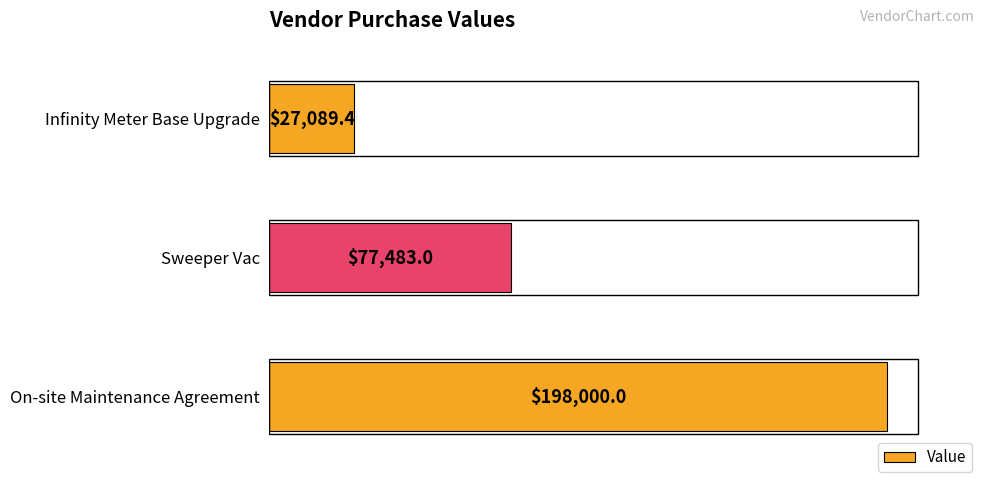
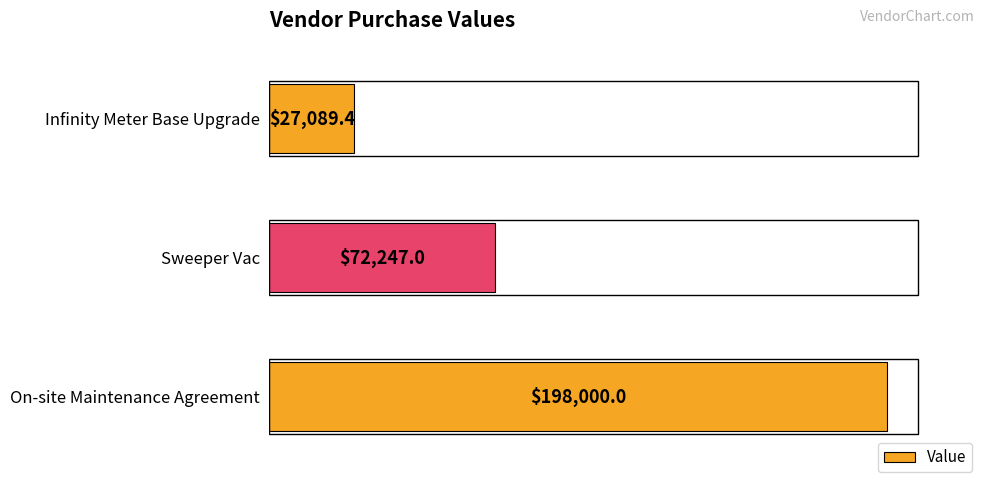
Sweeper Vac: $77,483.0 -> $72,247.0
